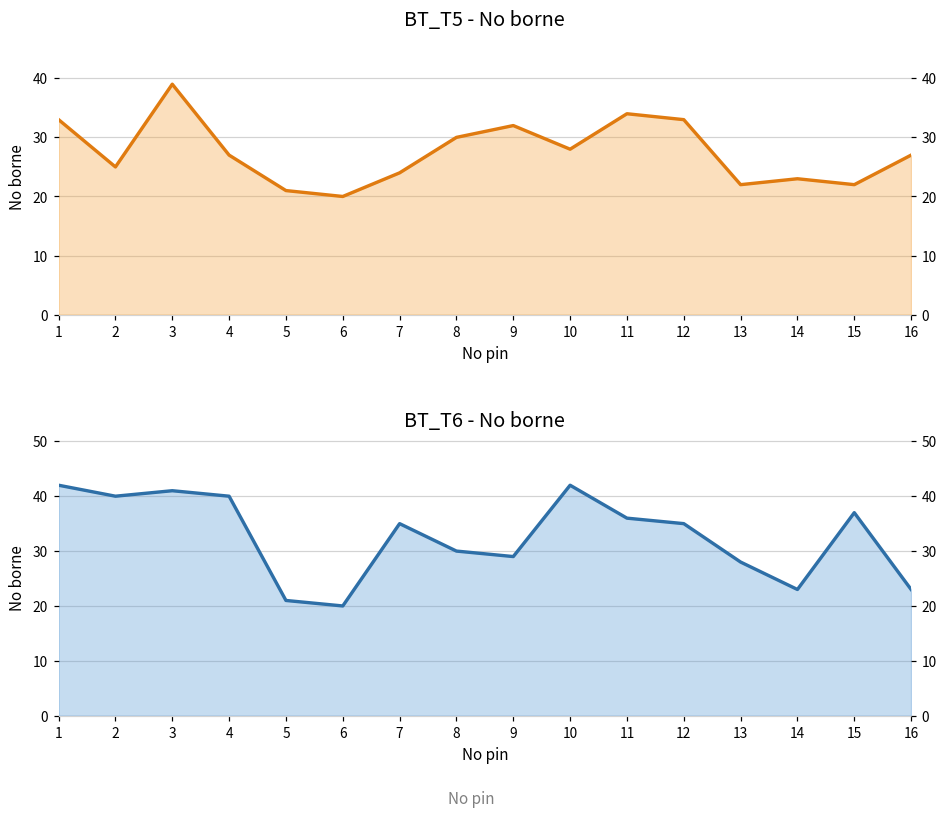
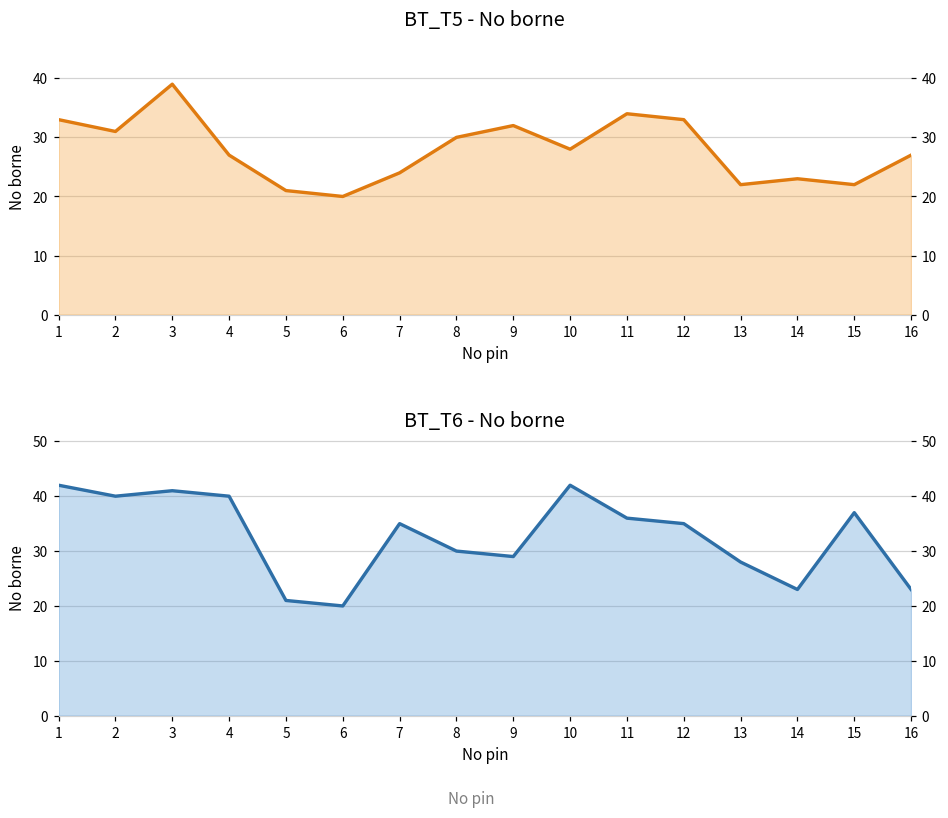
BT_T5 - No borne, 2: 25 -> 31
